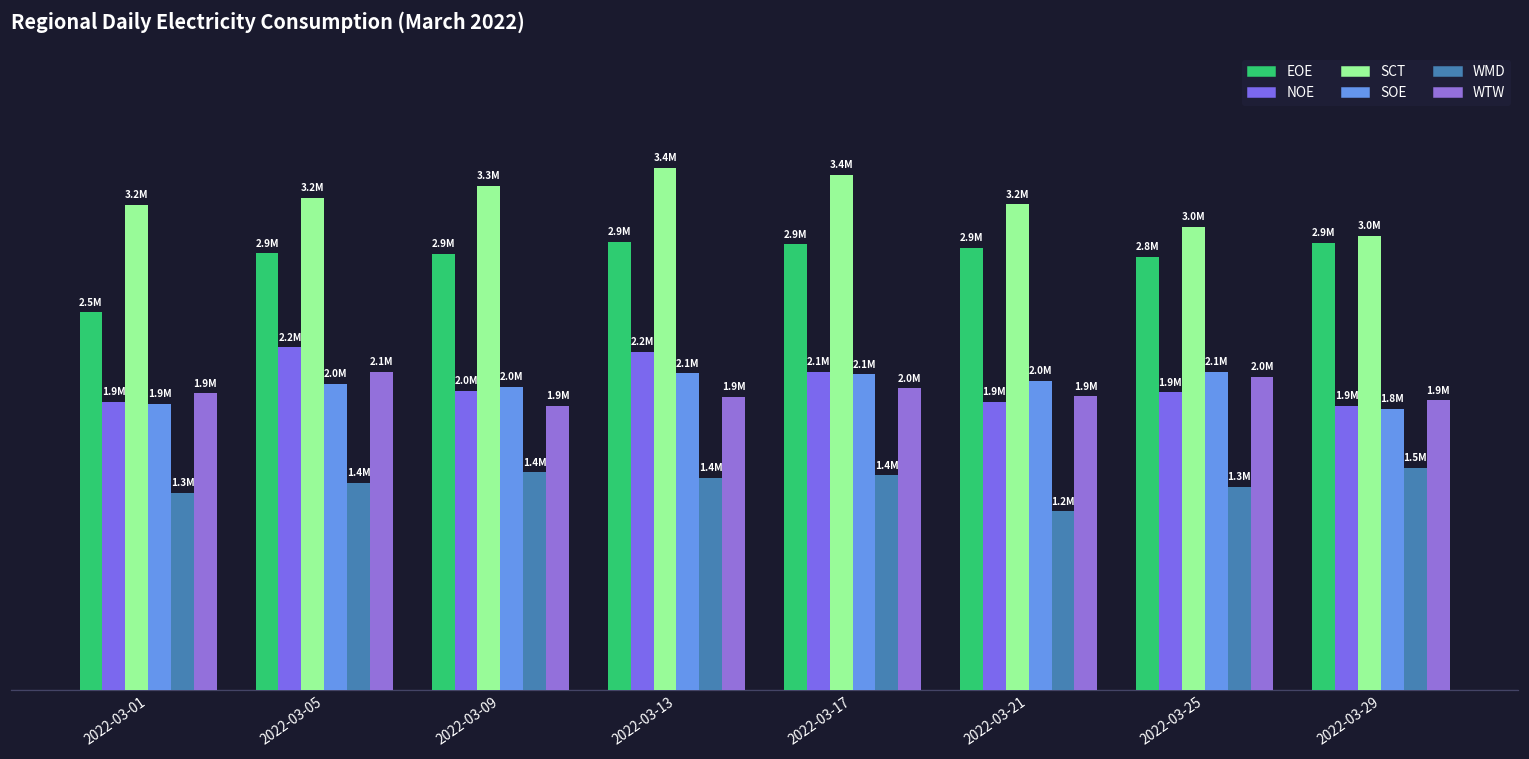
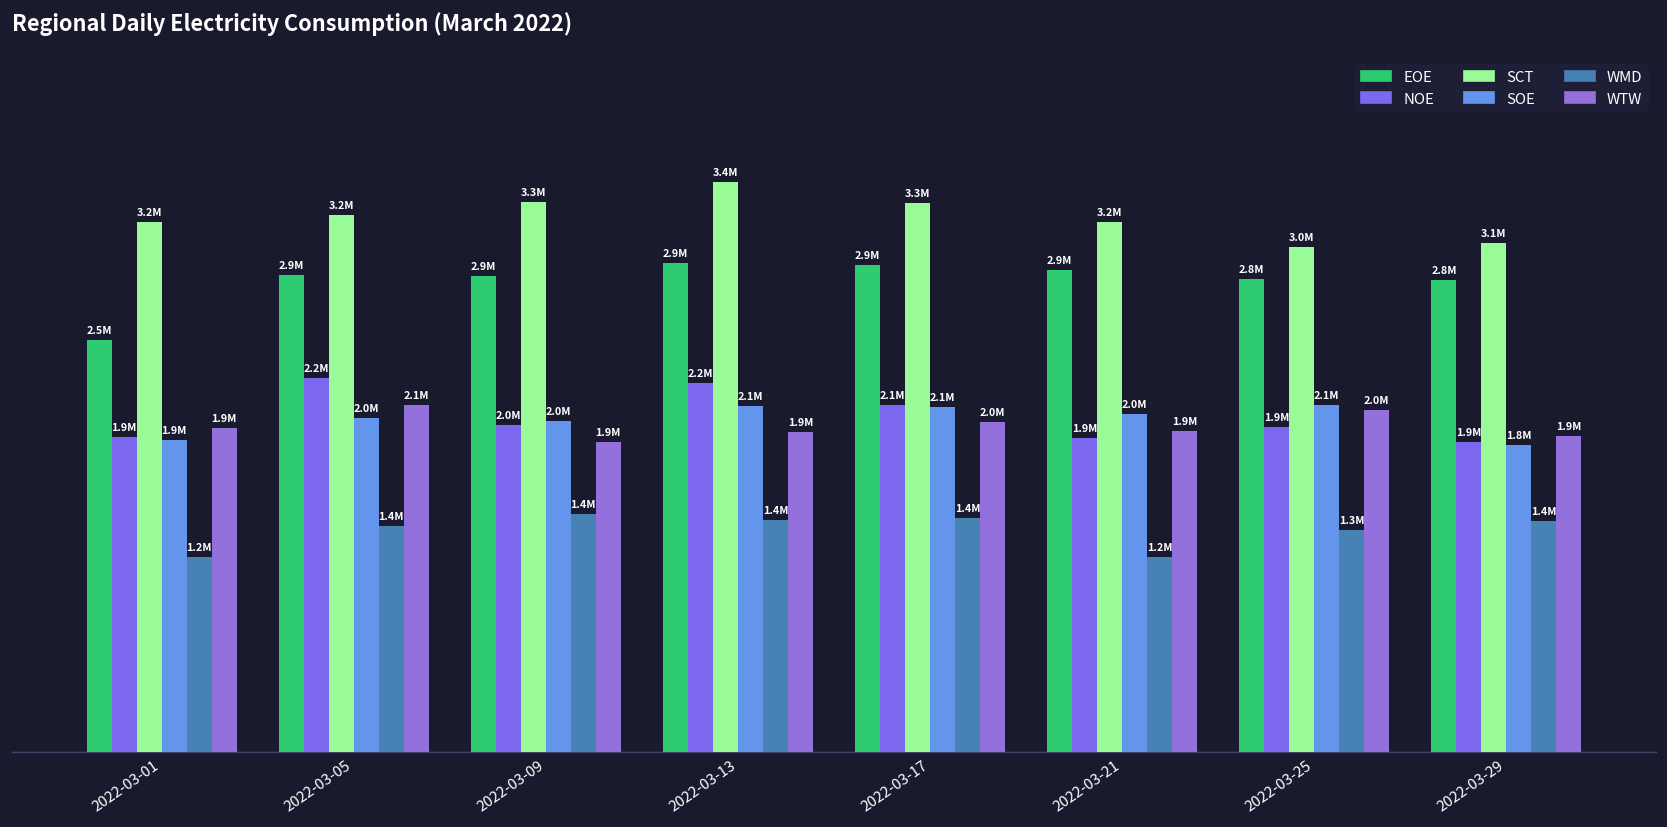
WMD, 2022-03-01: 1.3M -> 1.2M
SCT, 2022-03-17: 3.4M -> 3.3M
EOE, 2022-03-29: 2.9M -> 2.8M
SCT, 2022-03-29: 3.0M -> 3.1M
WMD, 2022-03-29: 1.5M -> 1.4M
